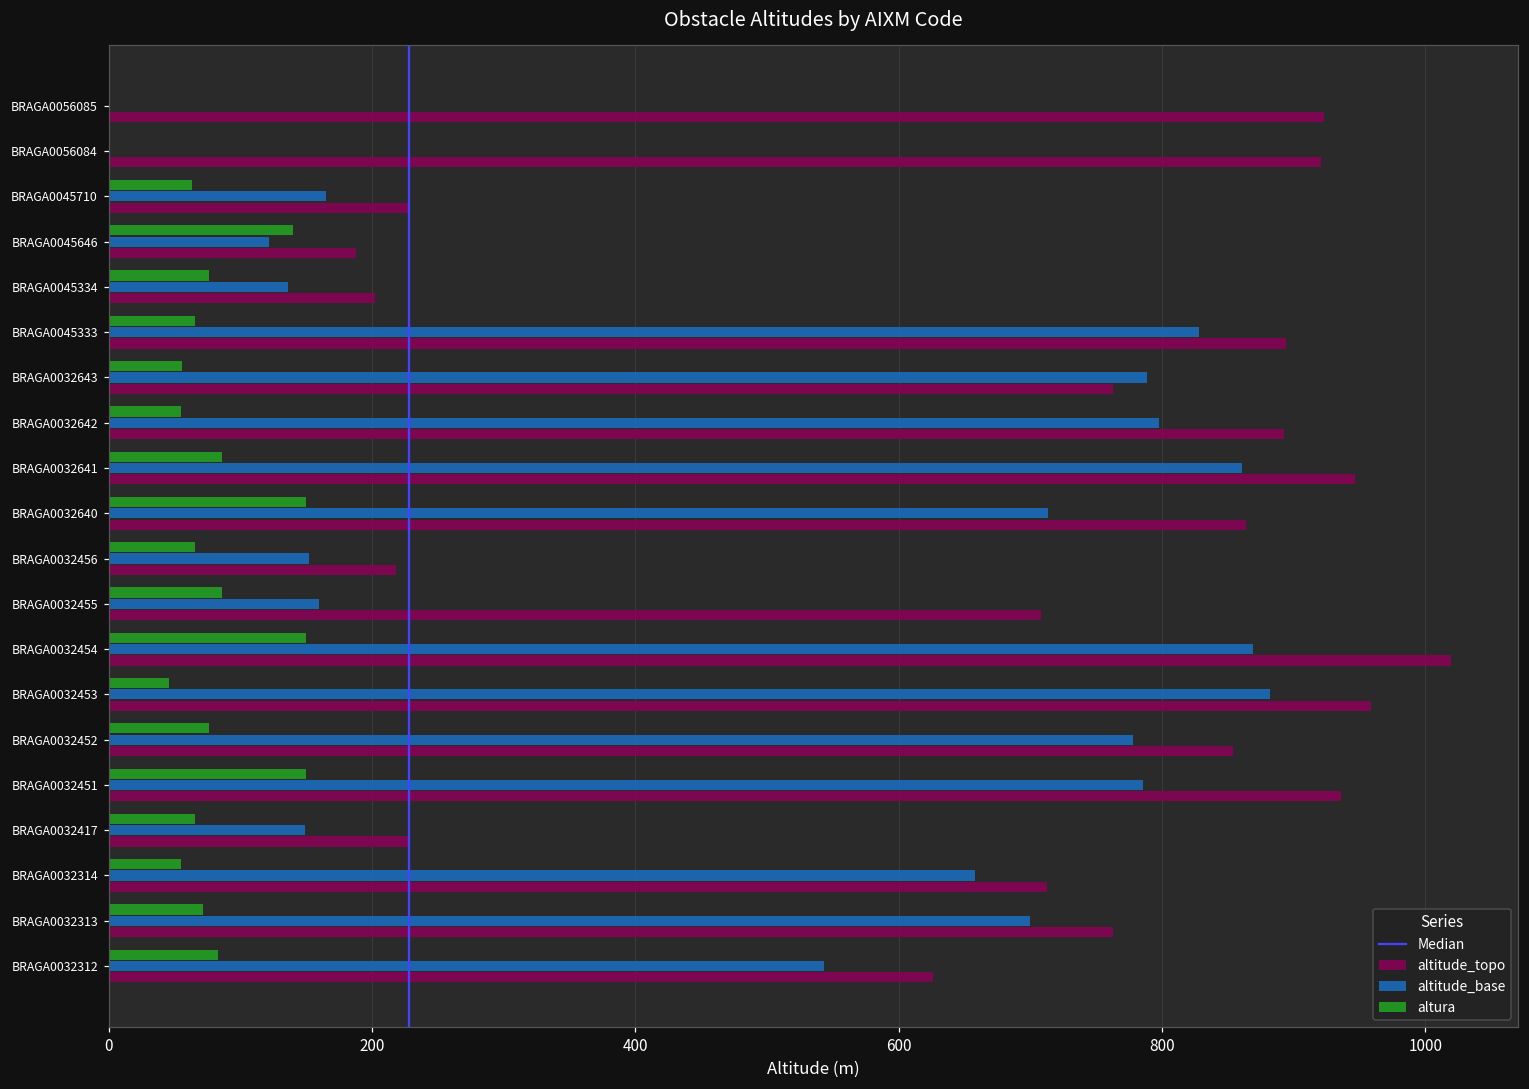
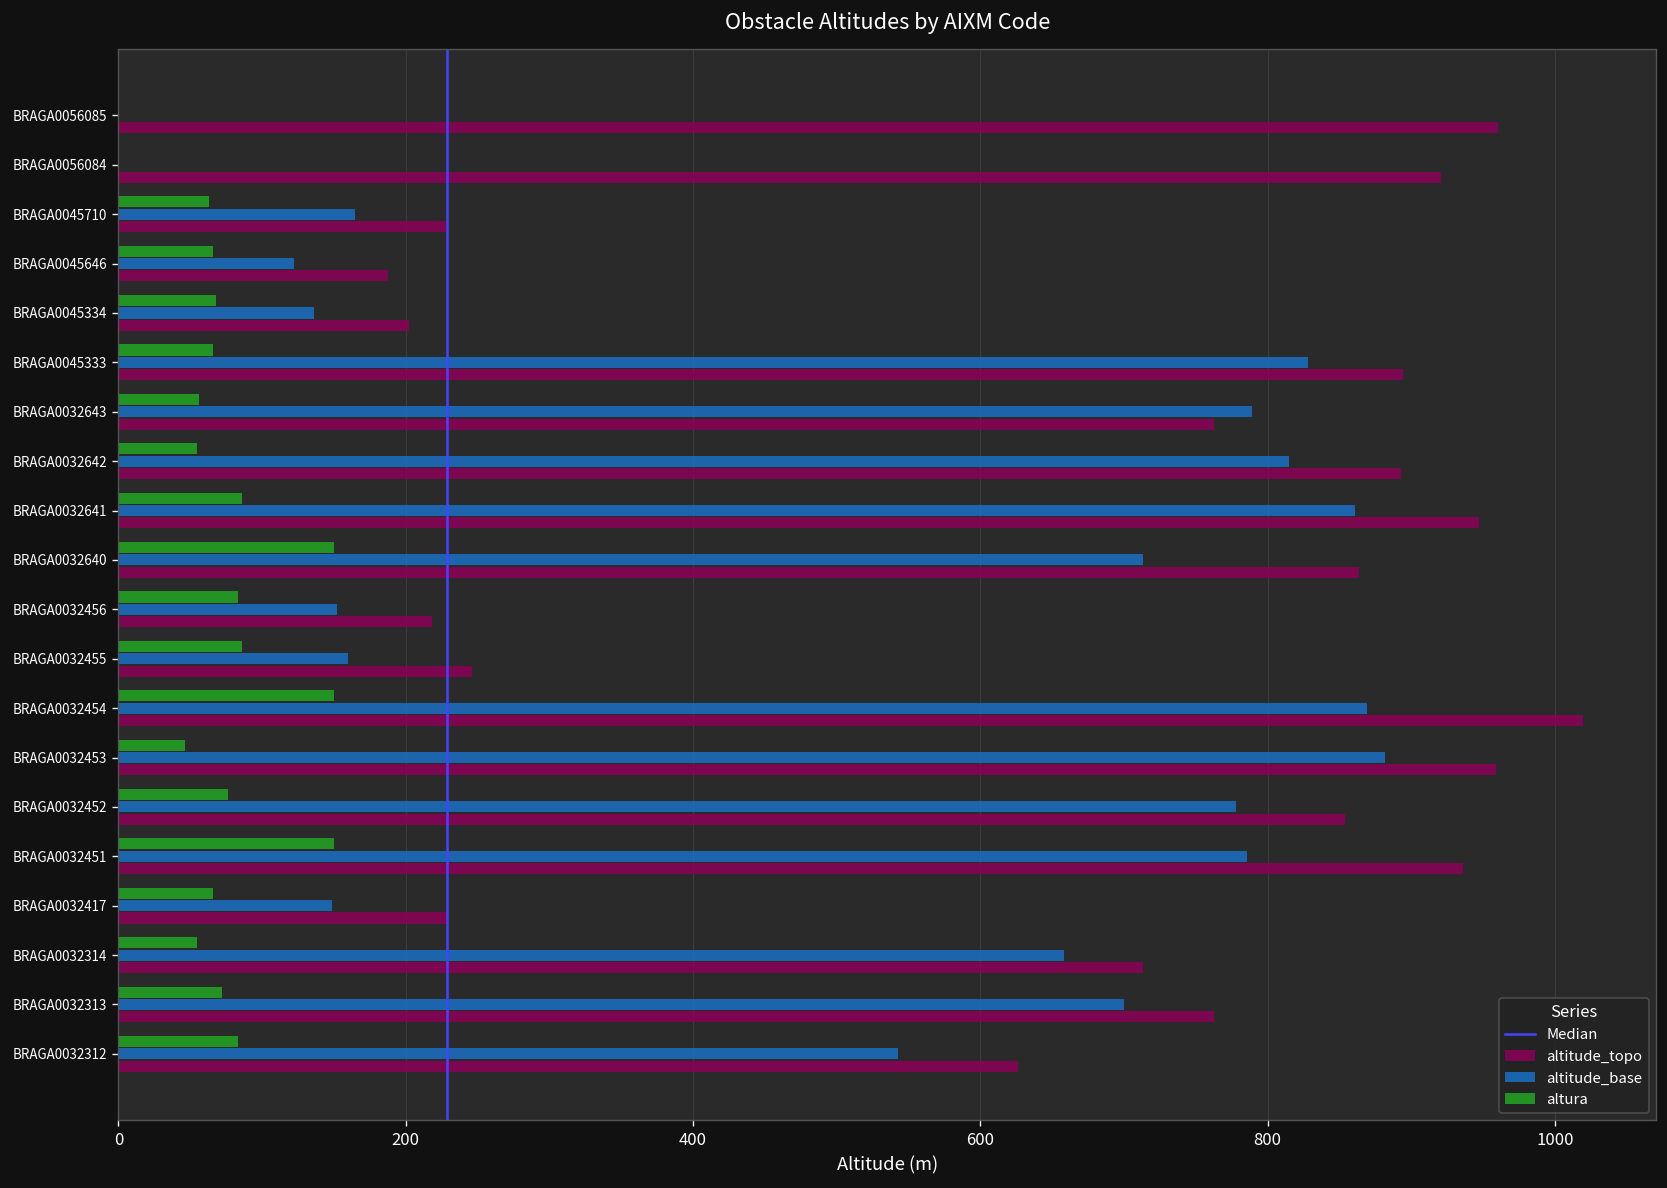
altitude_topo, BRAGA0056085: 923 -> 960
altura, BRAGA0045646: 140 -> 66
altura, BRAGA0045334: 76 -> 68
altitude_base, BRAGA0032642: 798 -> 815
altura, BRAGA0032456: 66 -> 83
altitude_topo, BRAGA0032455: 708 -> 246
